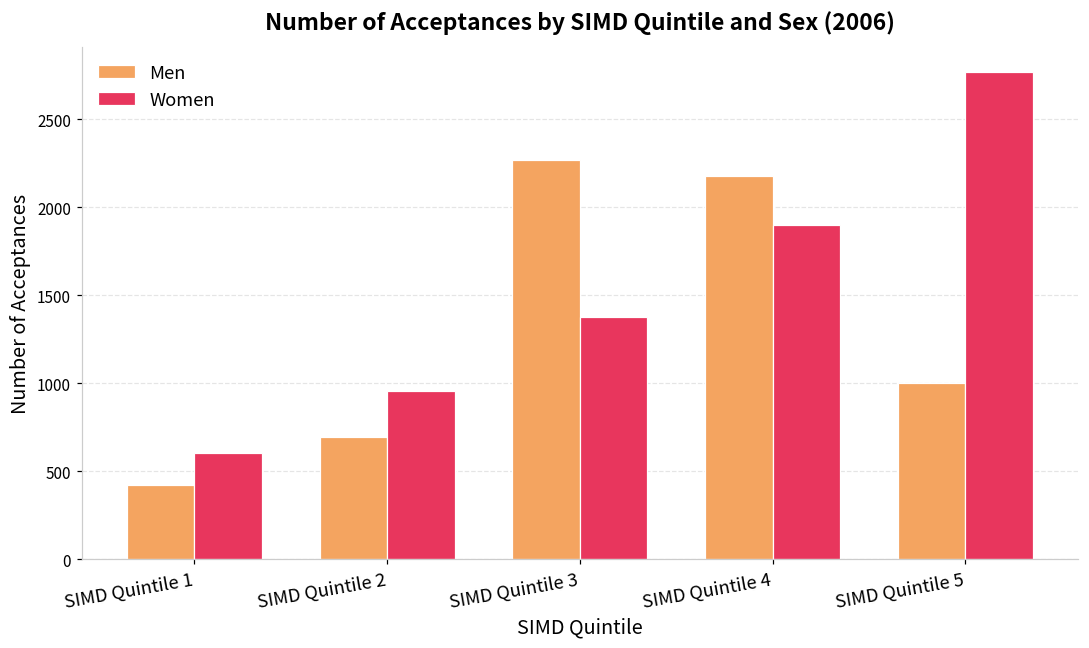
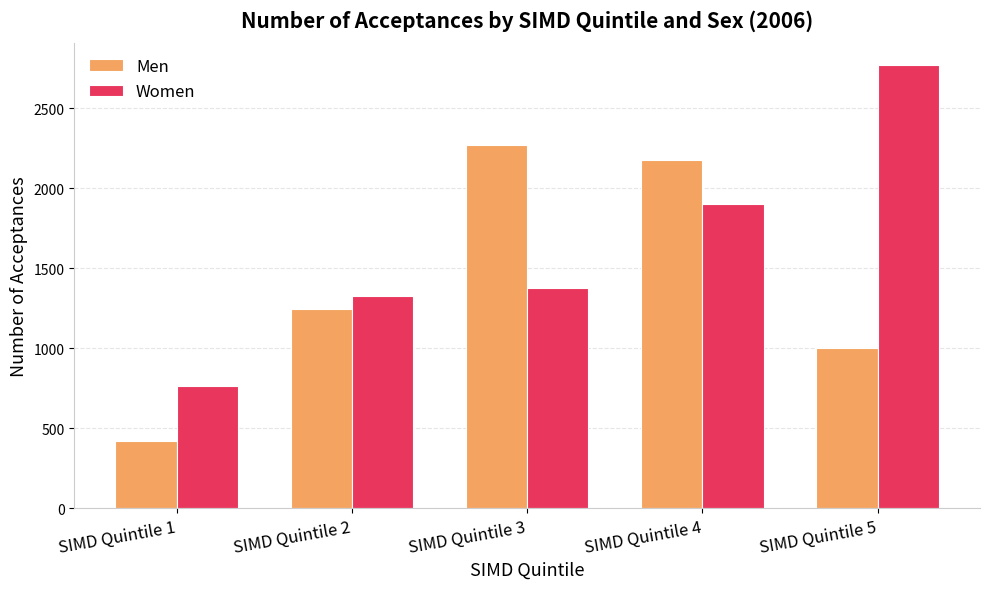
Women, SIMD Quintile 1: 610 -> 770
Men, SIMD Quintile 2: 700 -> 1250
Women, SIMD Quintile 2: 960 -> 1330
